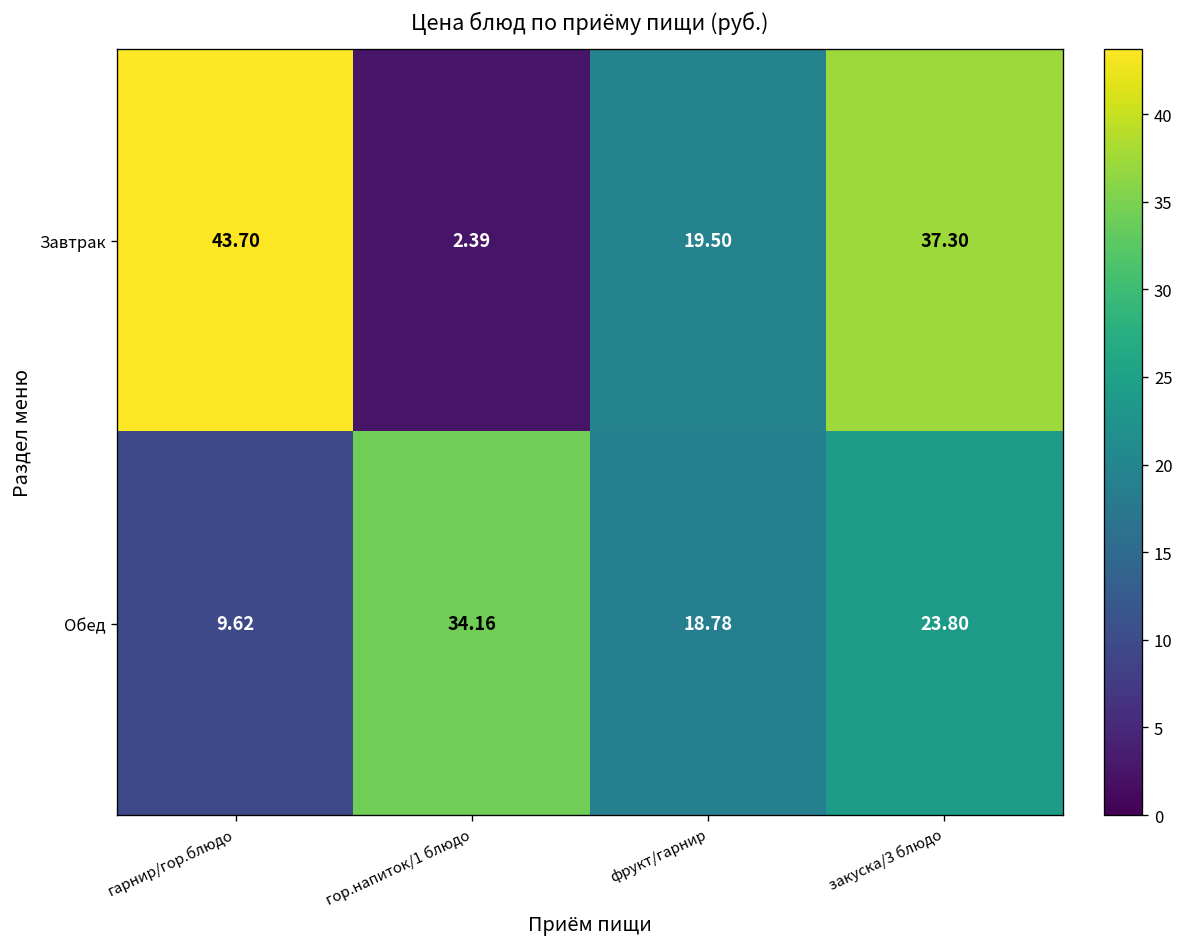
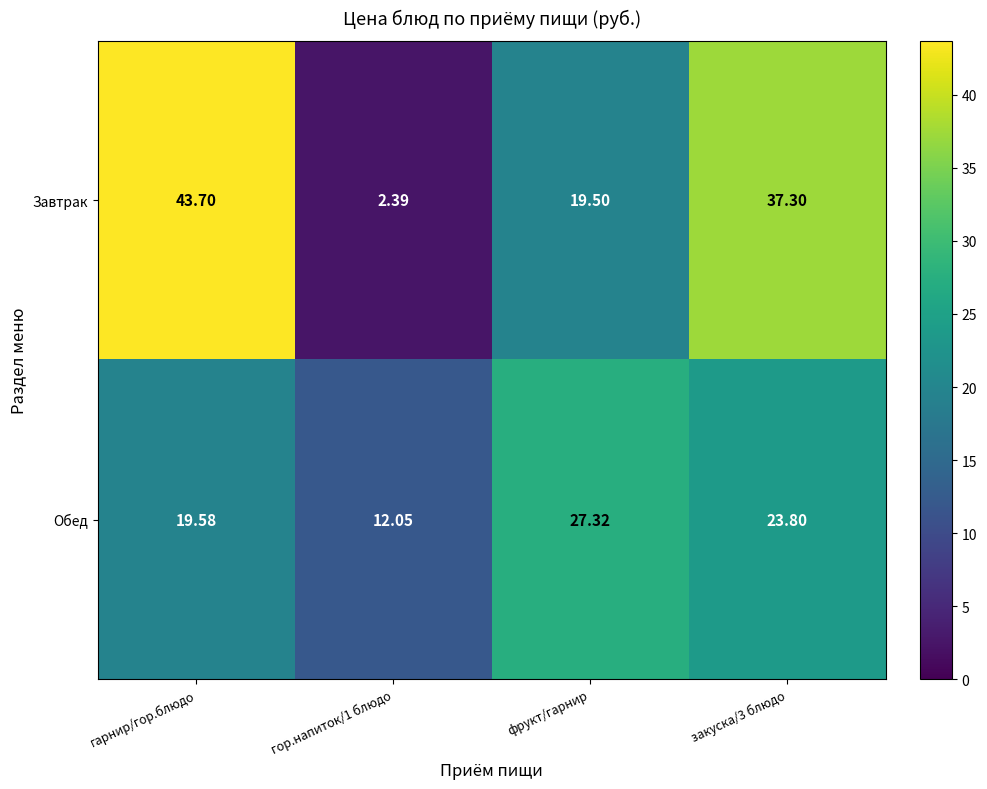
Обед, гарнир/гор.блюдо: 9.62 -> 19.58
Обед, гор.напиток/1 блюдо: 34.16 -> 12.05
Обед, фрукт/гарнир: 18.78 -> 27.32
